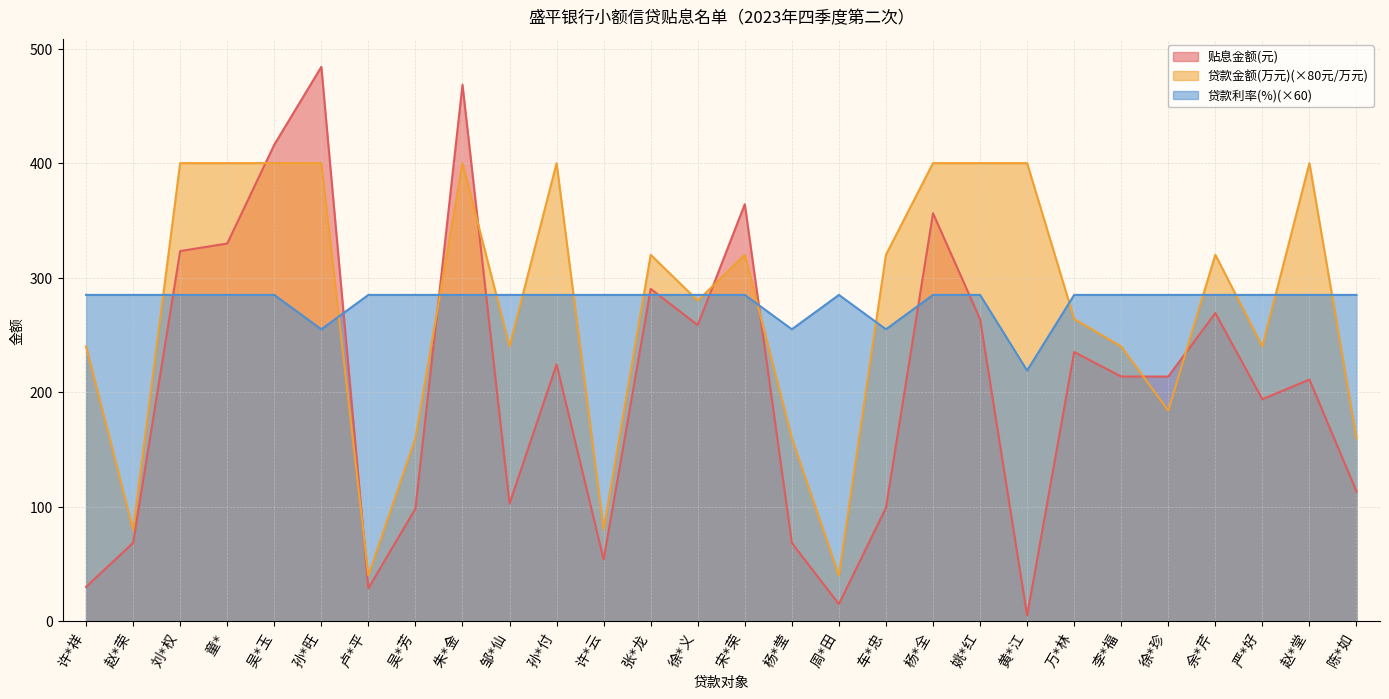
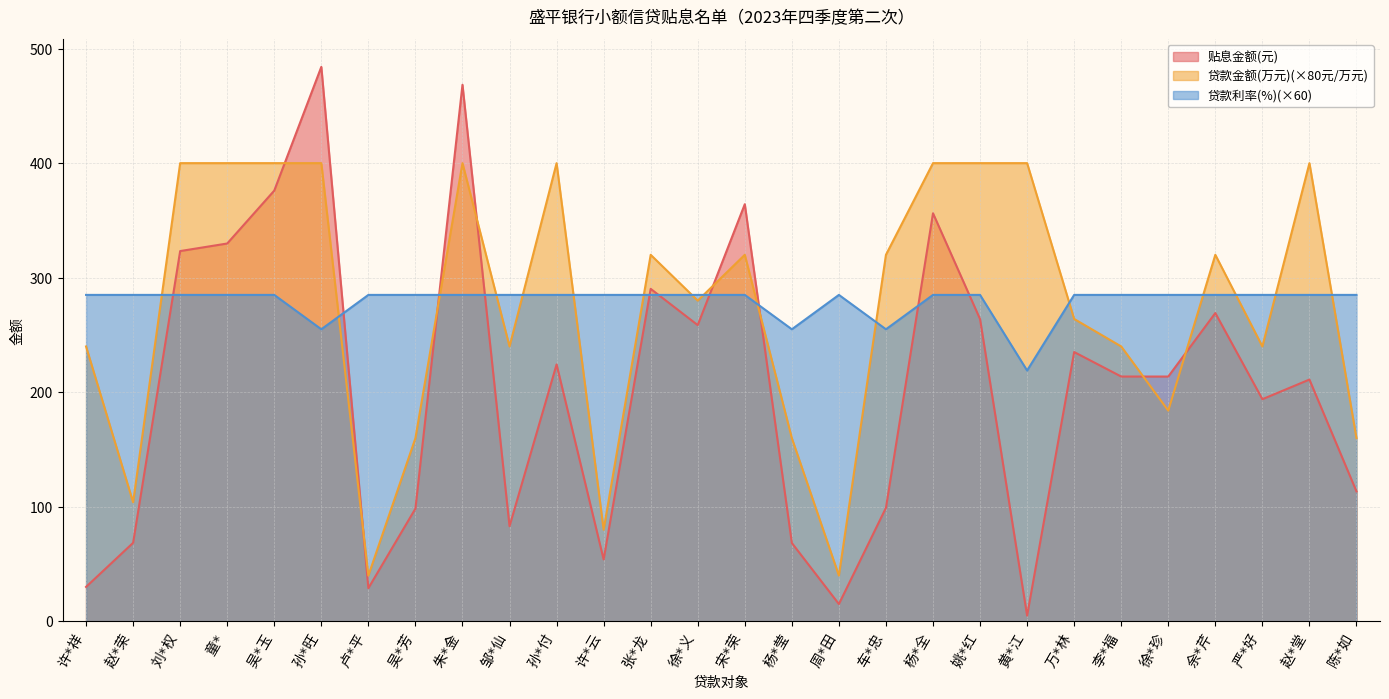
贷款金额(万元)(×80元/万元), 赵*荣: 80 -> 104
贴息金额(元), 吴*玉: 416 -> 376
贴息金额(元), 邹*仙: 103 -> 83
